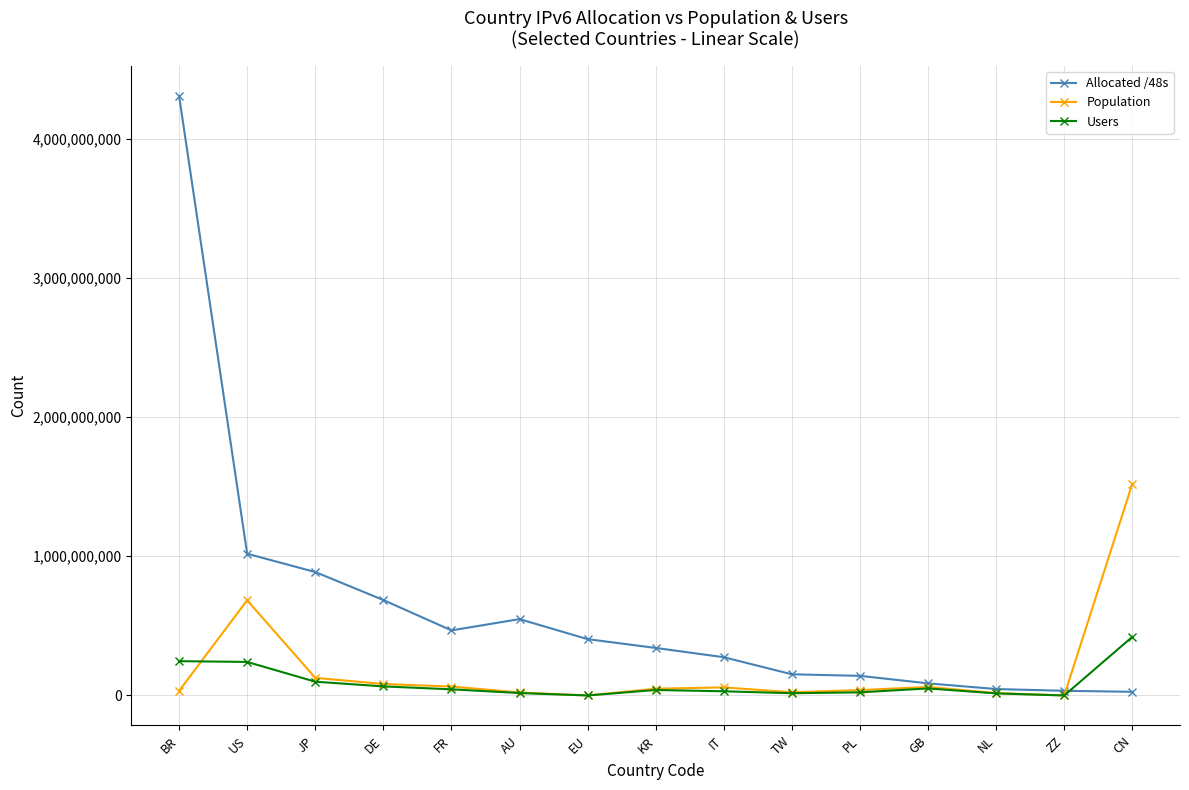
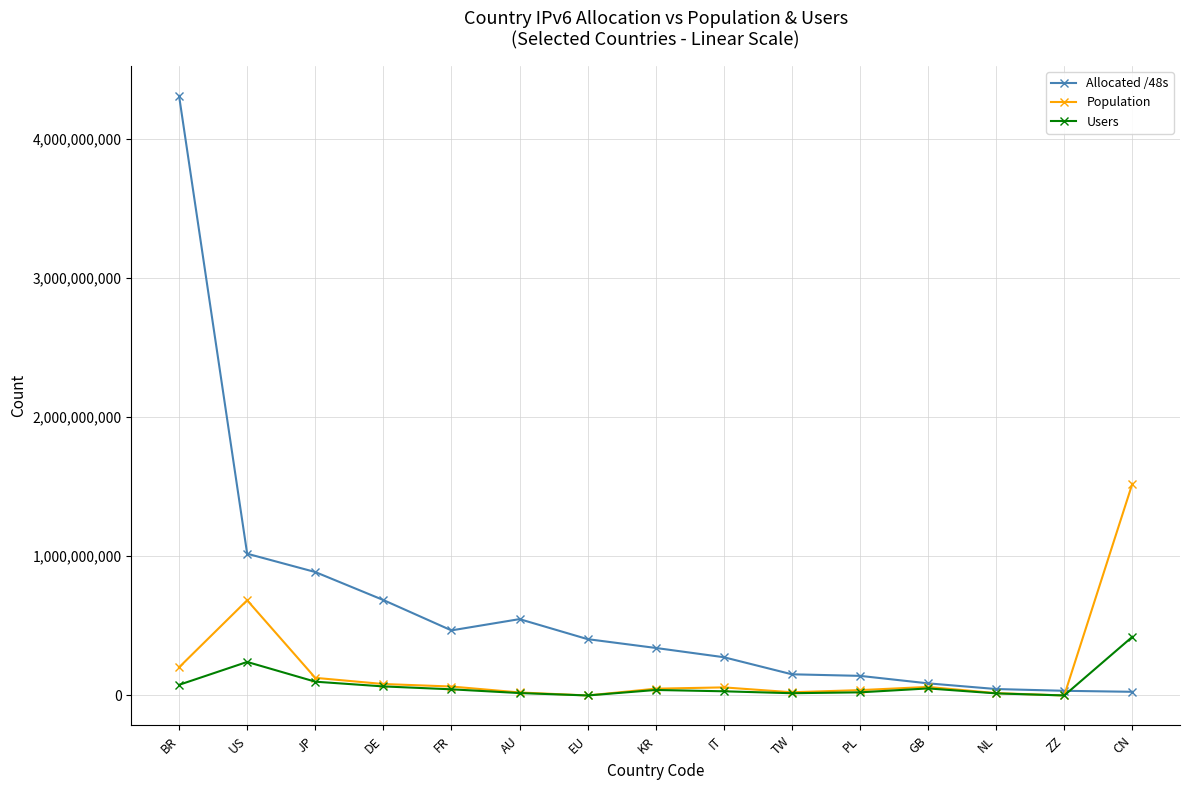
Population, BR: 30,000,000 -> 200,000,000
Users, BR: 250,000,000 -> 80,000,000
